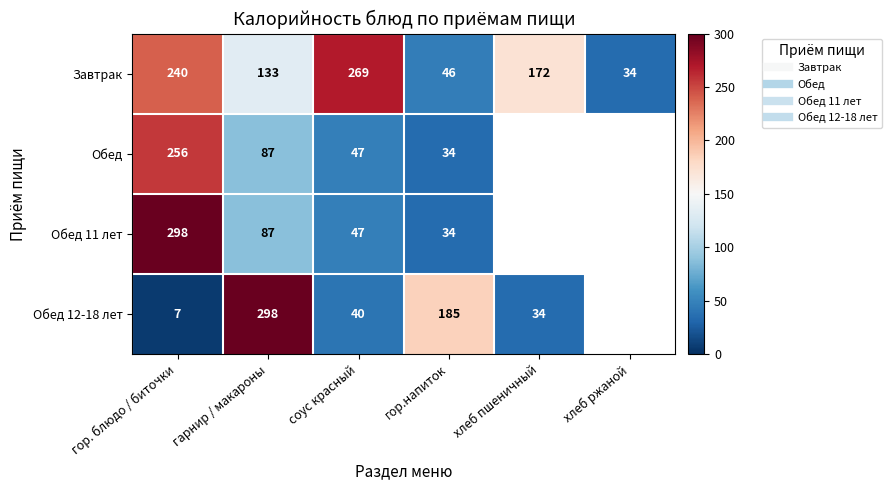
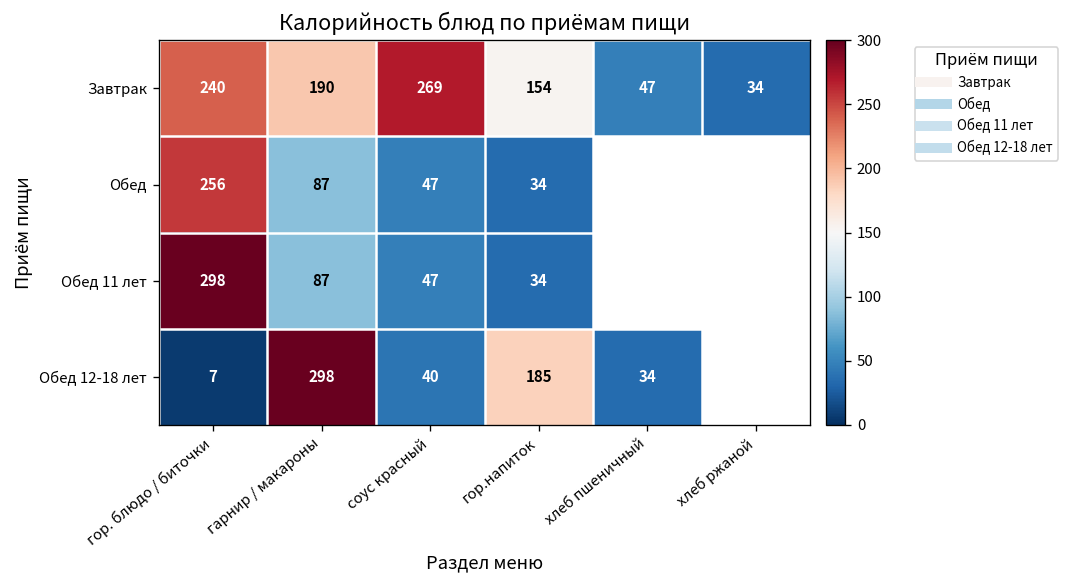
Завтрак, гарнир / макароны: 133 -> 190
Завтрак, гор.напиток: 46 -> 154
Завтрак, хлеб пшеничный: 172 -> 47
